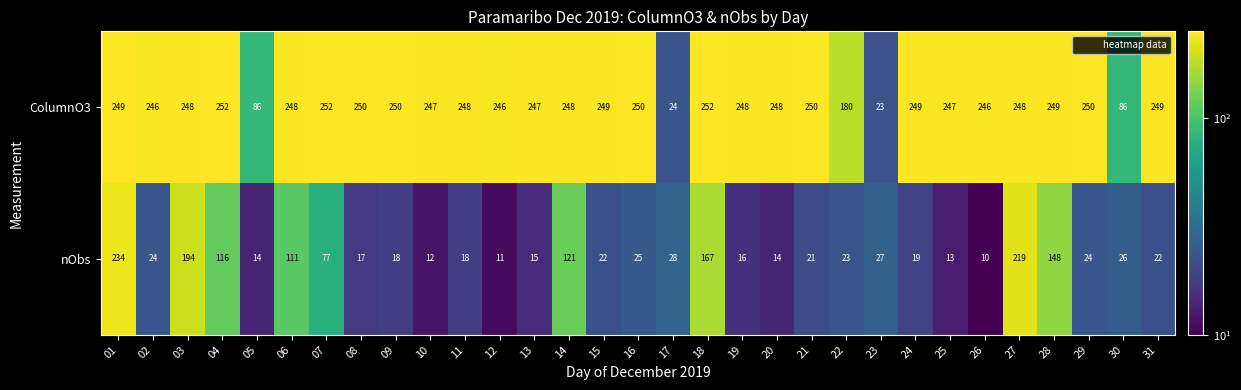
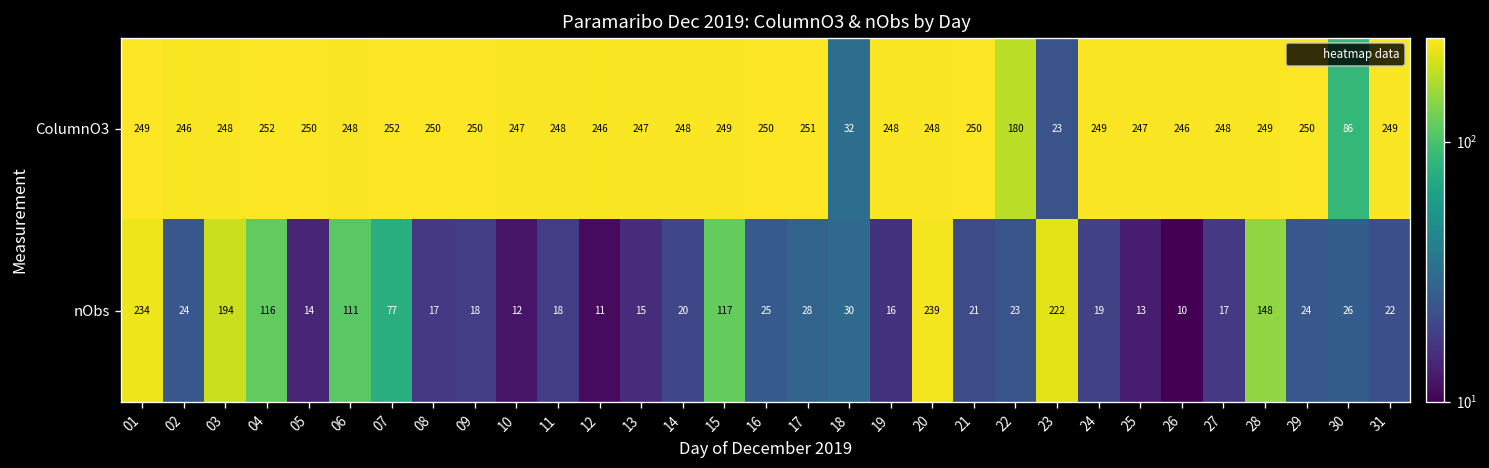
ColumnO3, 05: 86 -> 250
ColumnO3, 17: 24 -> 251
ColumnO3, 18: 252 -> 32
nObs, 14: 121 -> 20
nObs, 15: 22 -> 117
nObs, 18: 167 -> 30
nObs, 20: 14 -> 239
nObs, 23: 27 -> 222
nObs, 27: 219 -> 17
